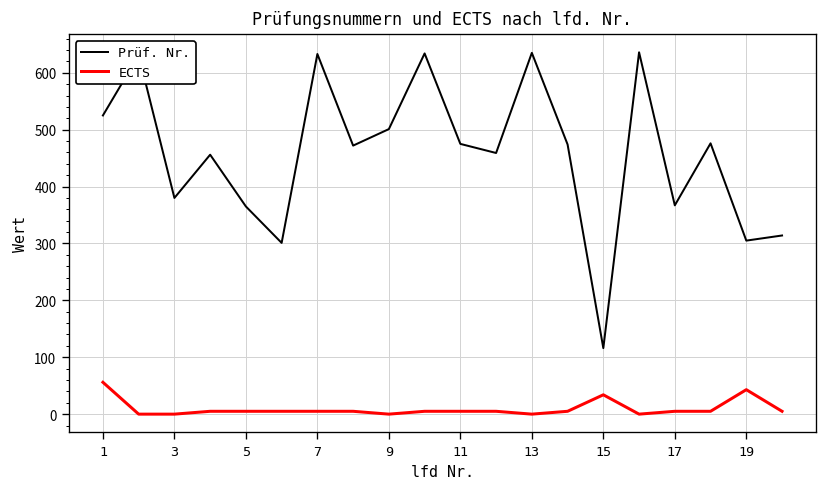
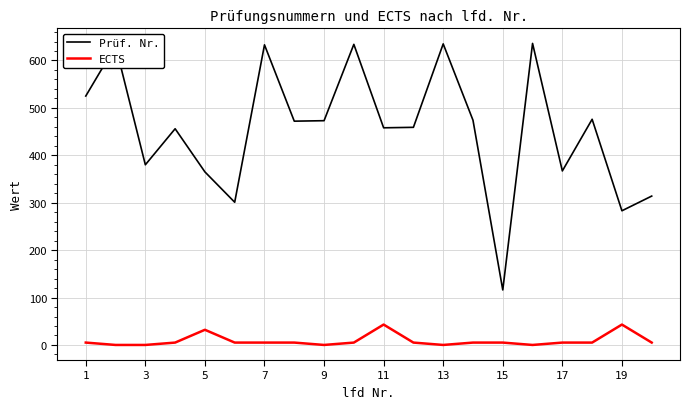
ECTS, 1: 60 -> 10
ECTS, 5: 10 -> 30
Prüf. Nr., 9: 500 -> 470
Prüf. Nr., 11: 480 -> 460
ECTS, 11: 10 -> 40
ECTS, 15: 30 -> 10
Prüf. Nr., 19: 310 -> 280
